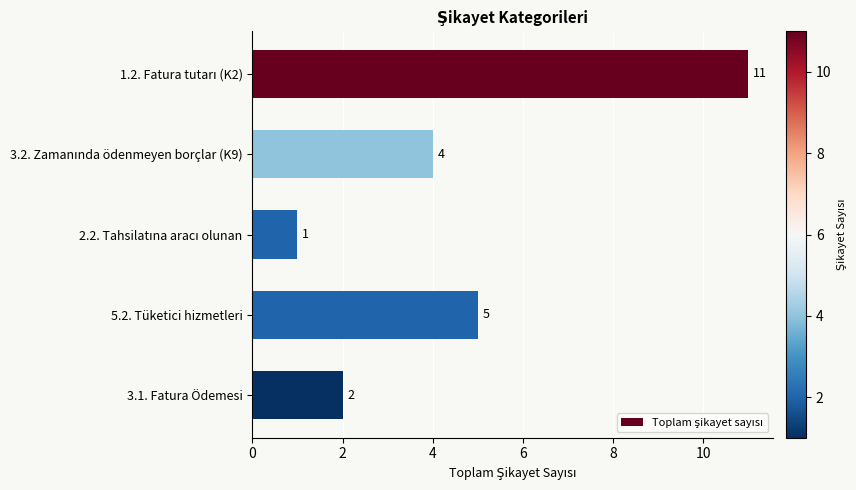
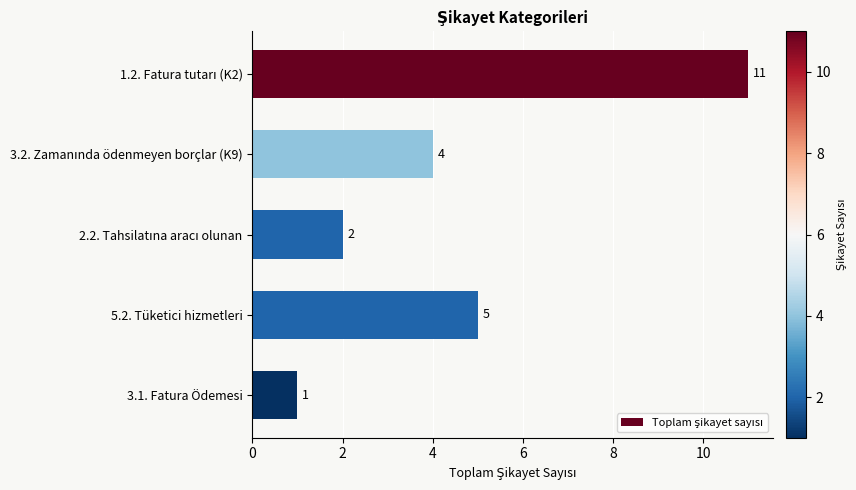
2.2. Tahsilatına aracı olunan: 1 -> 2
3.1. Fatura Ödemesi: 2 -> 1
